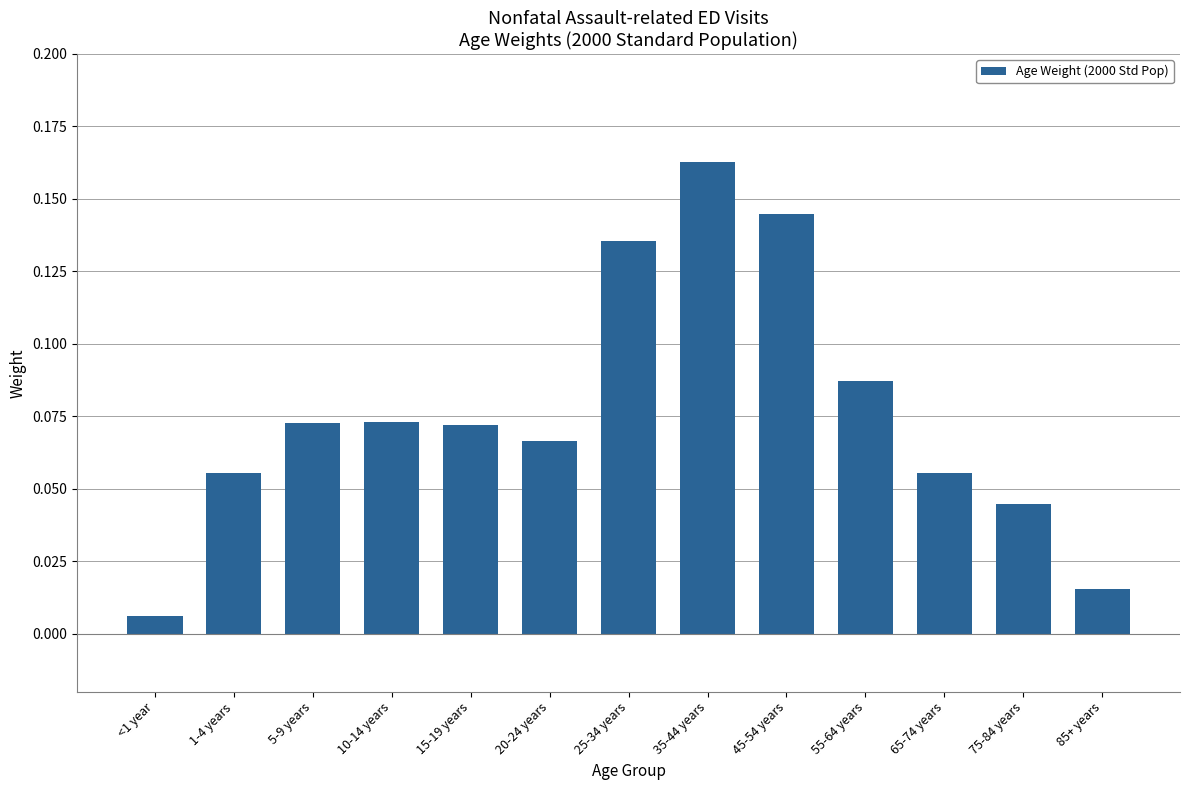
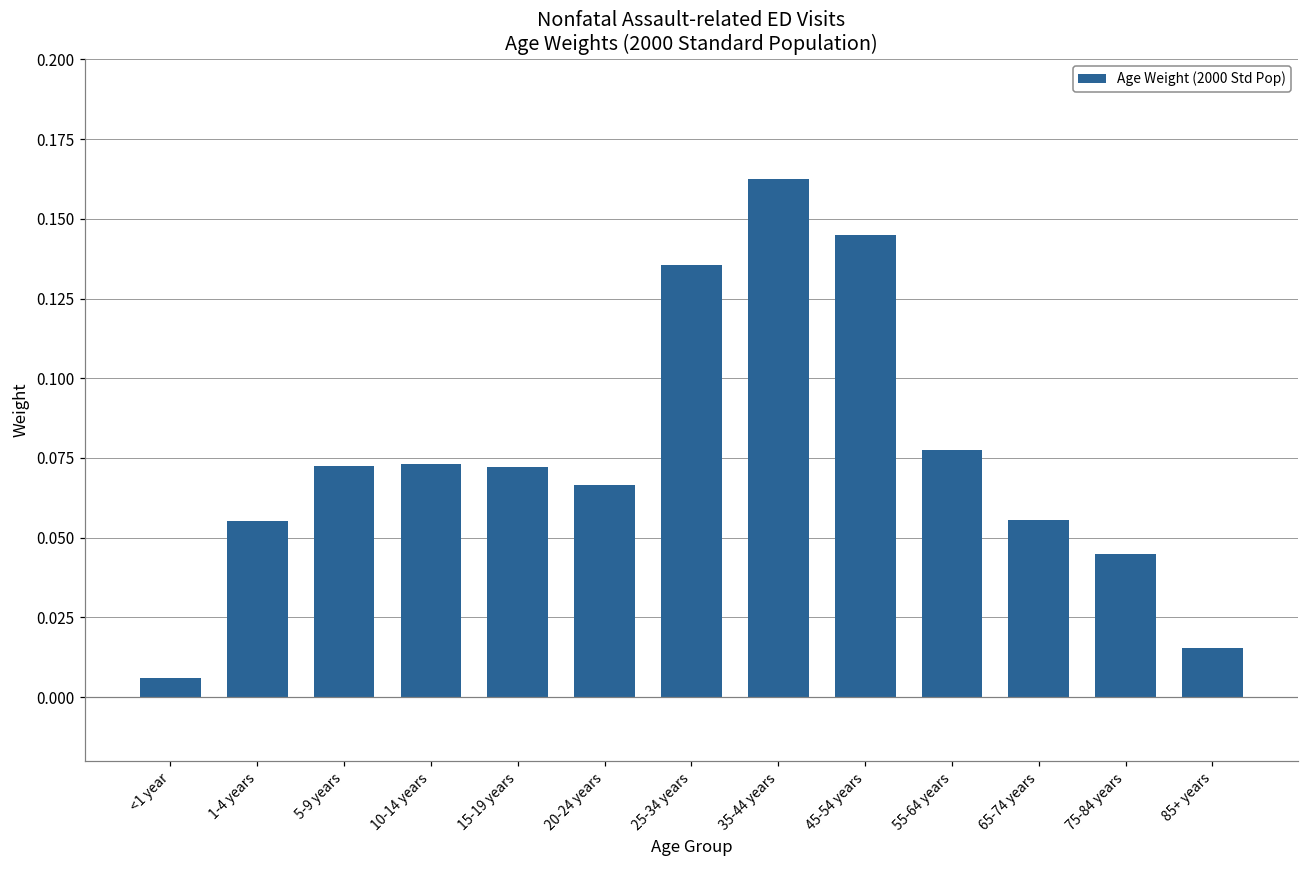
55-64 years: 0.087 -> 0.077
